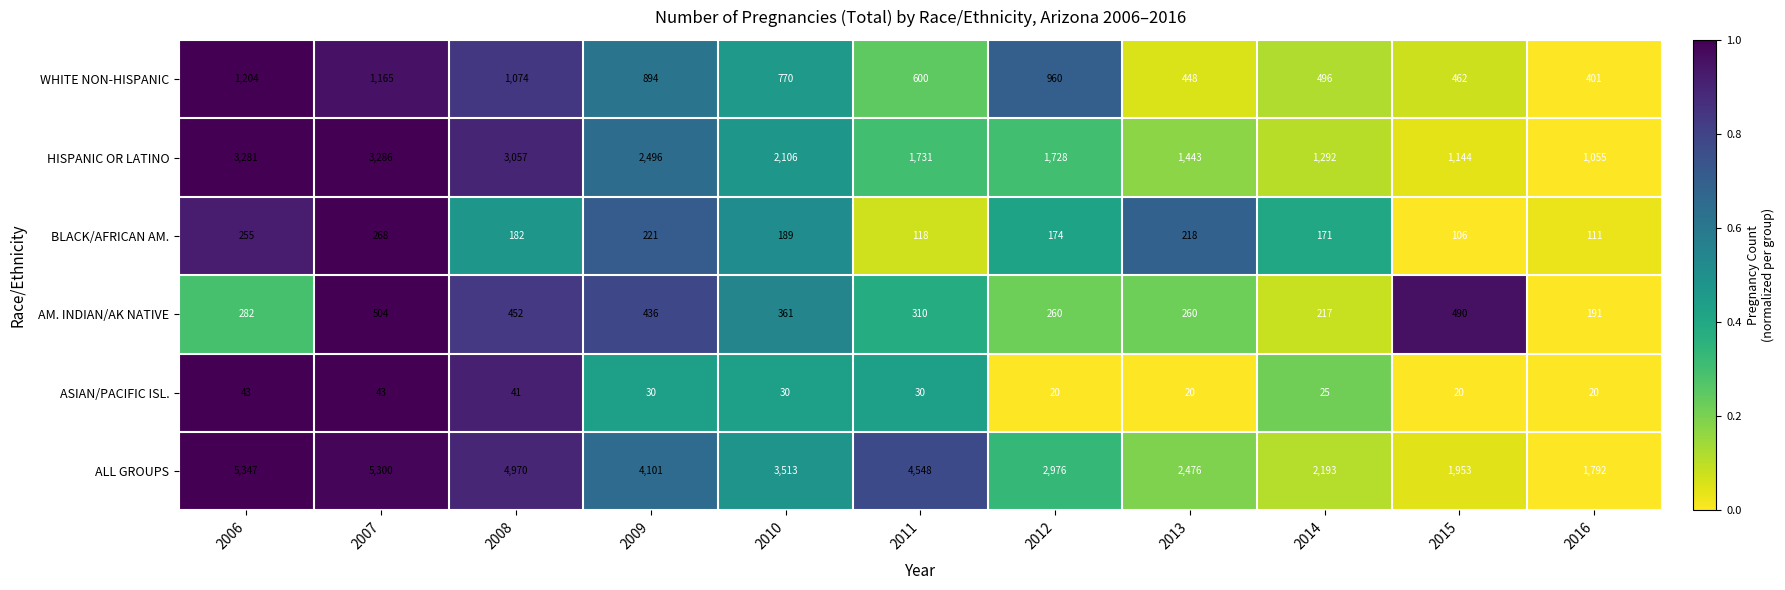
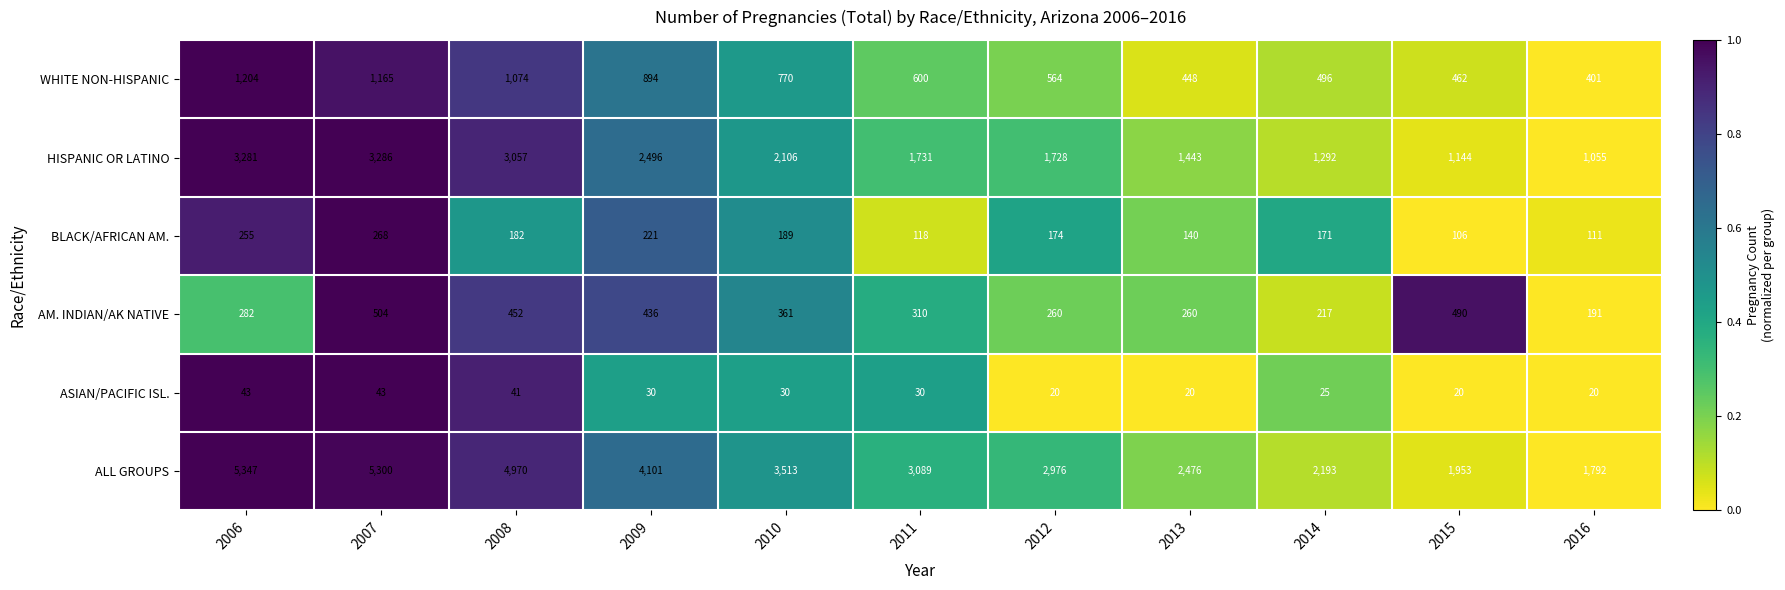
WHITE NON-HISPANIC, 2012: 960 -> 564
BLACK/AFRICAN AM., 2013: 218 -> 140
ALL GROUPS, 2011: 4,548 -> 3,089
